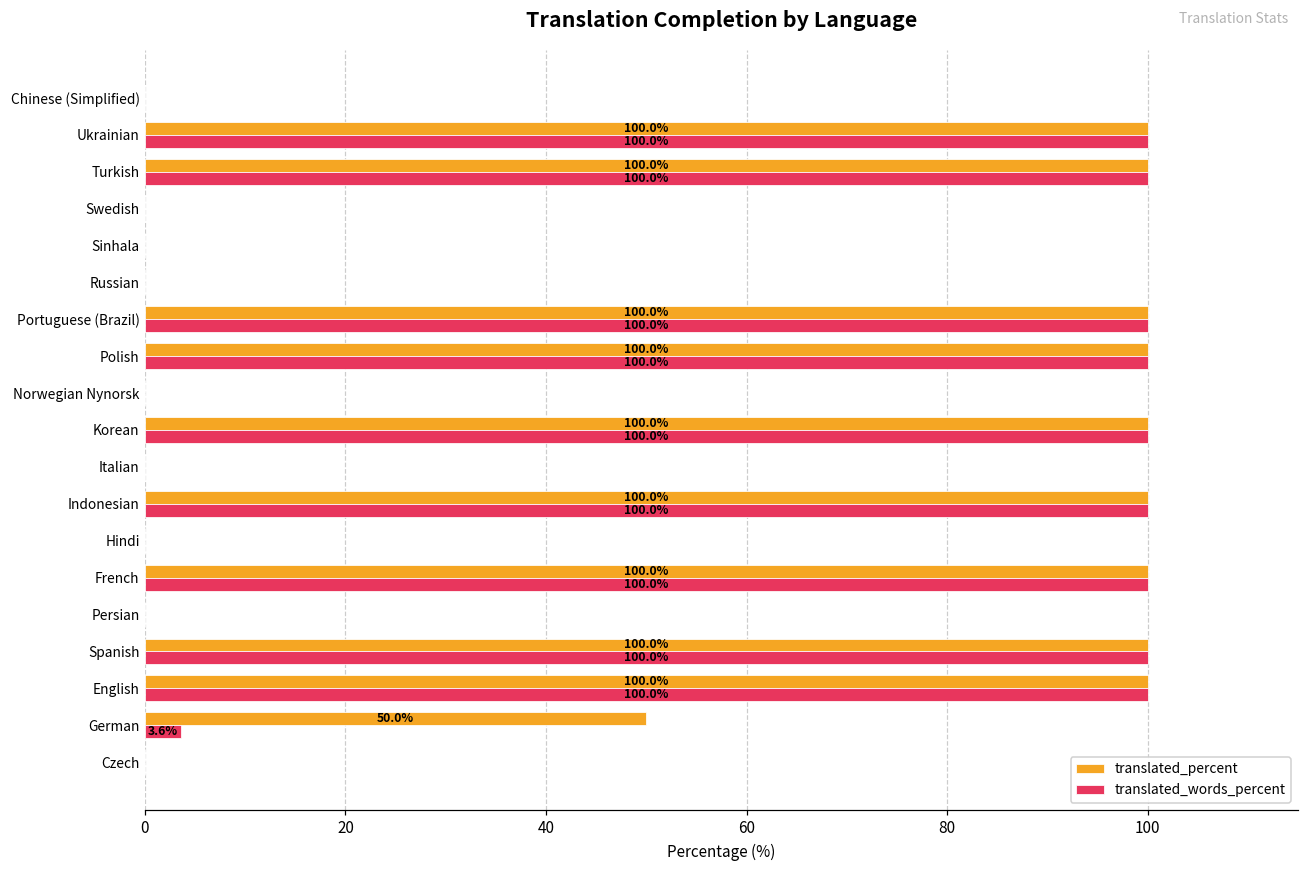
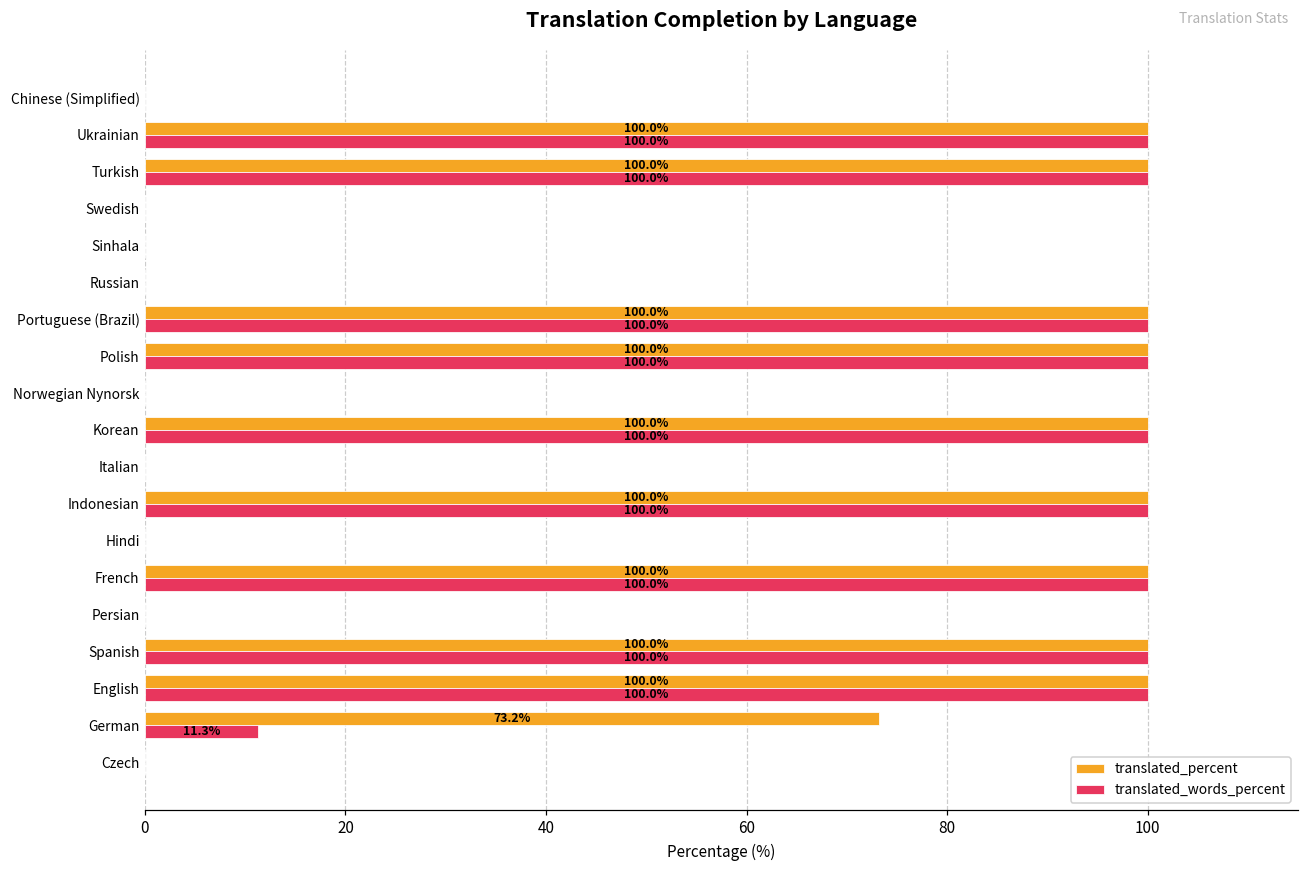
translated_percent, German: 50.0% -> 73.2%
translated_words_percent, German: 3.6% -> 11.3%
